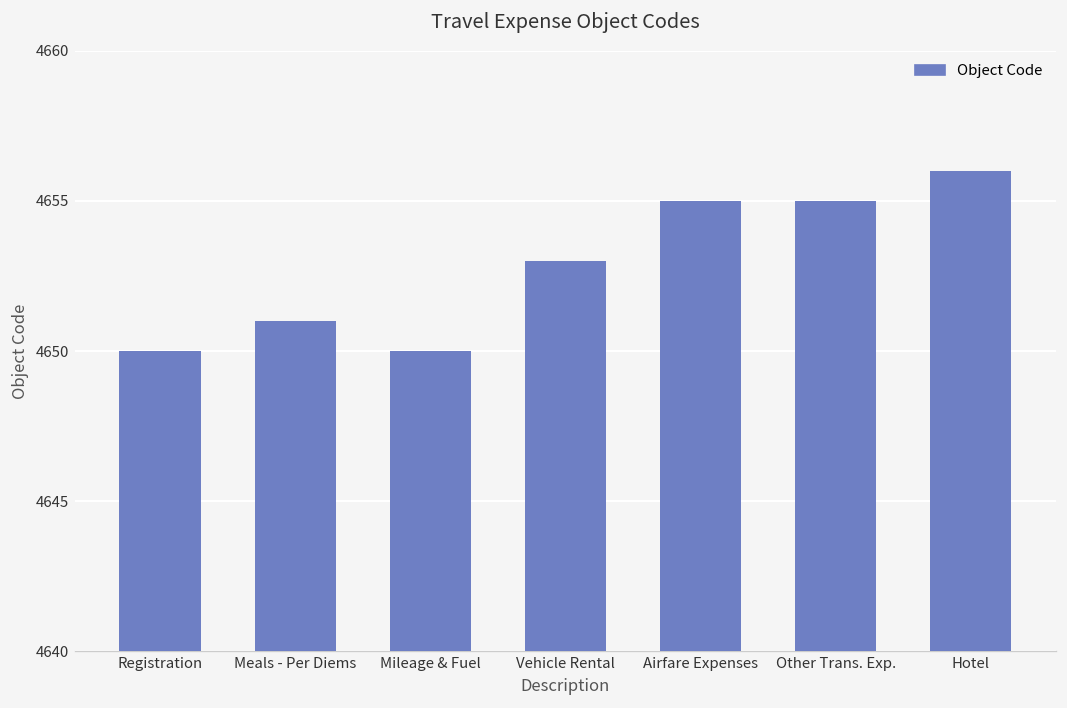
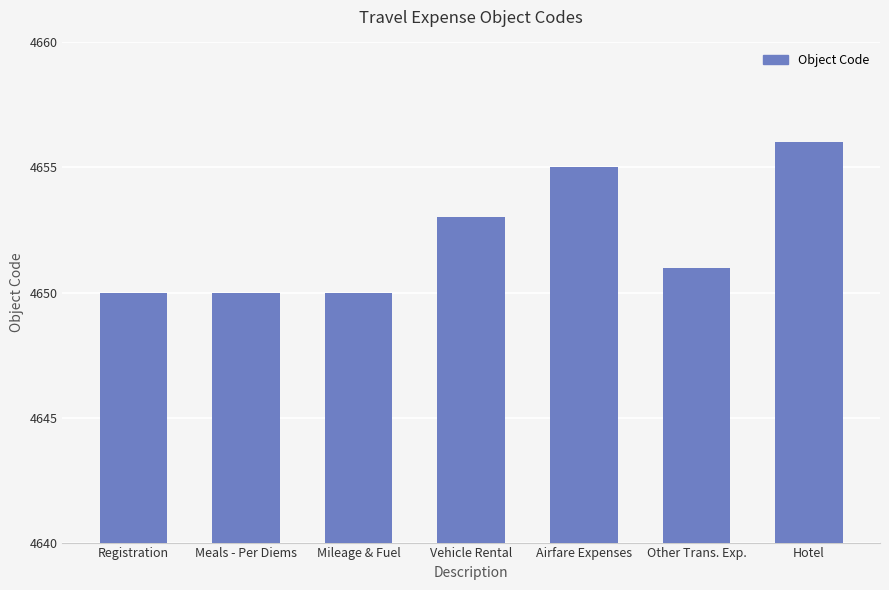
Meals - Per Diems: 4651 -> 4650
Other Trans. Exp.: 4655 -> 4651
